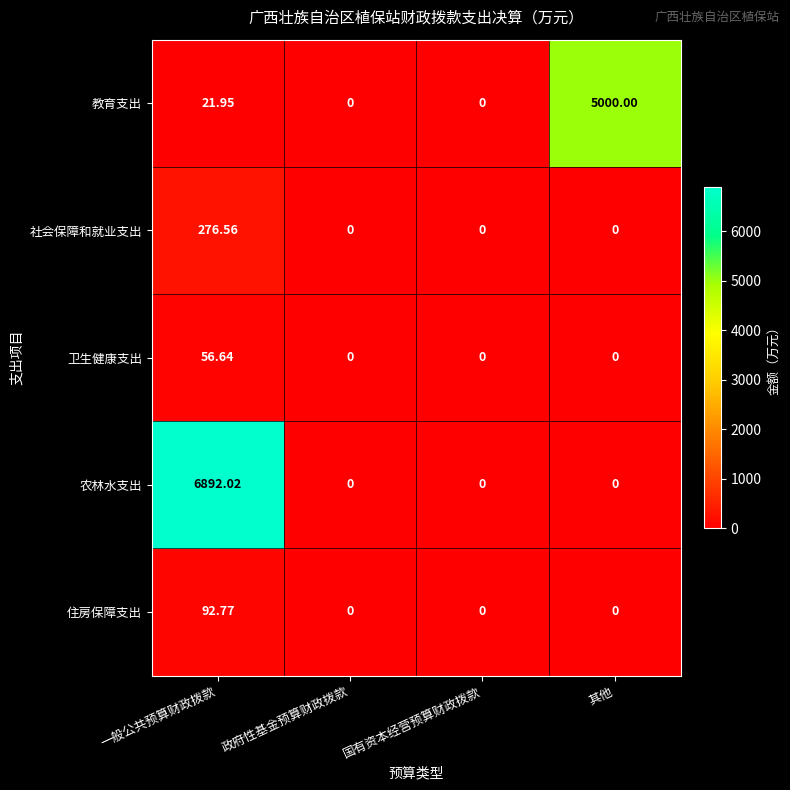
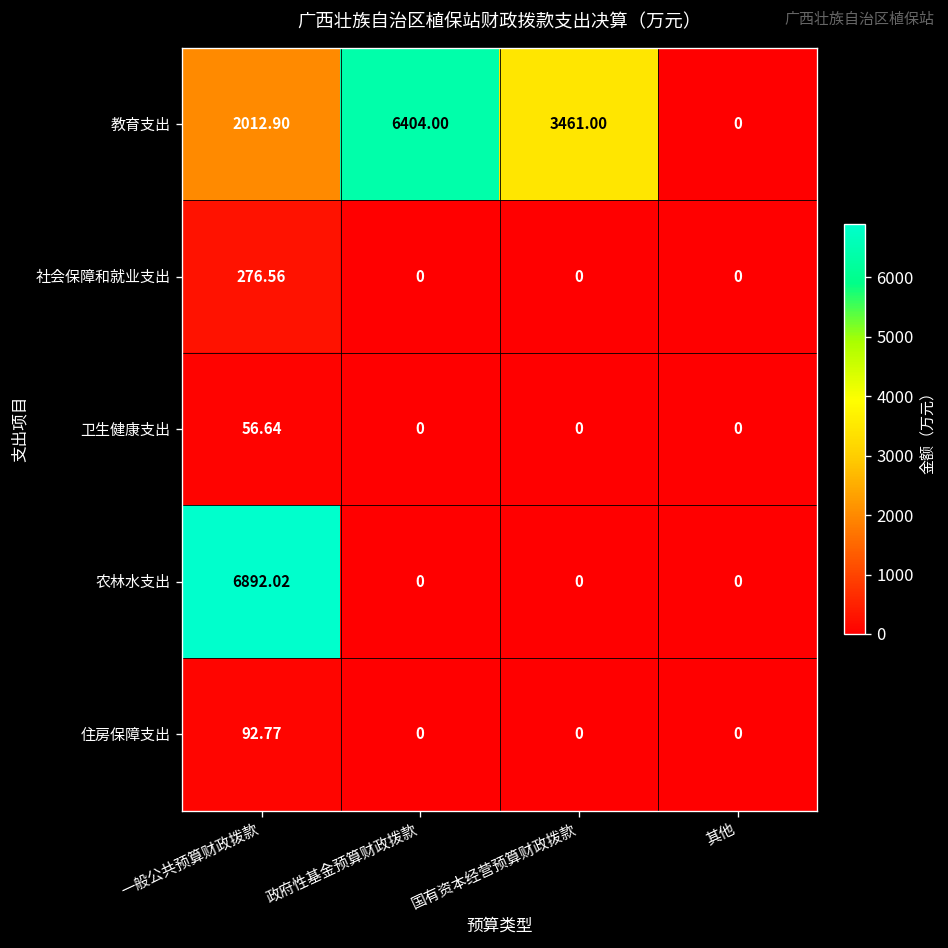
教育支出, 一般公共预算财政拨款: 21.95 -> 2012.90
教育支出, 政府性基金预算财政拨款: 0 -> 6404.00
教育支出, 国有资本经营预算财政拨款: 0 -> 3461.00
教育支出, 其他: 5000.00 -> 0
